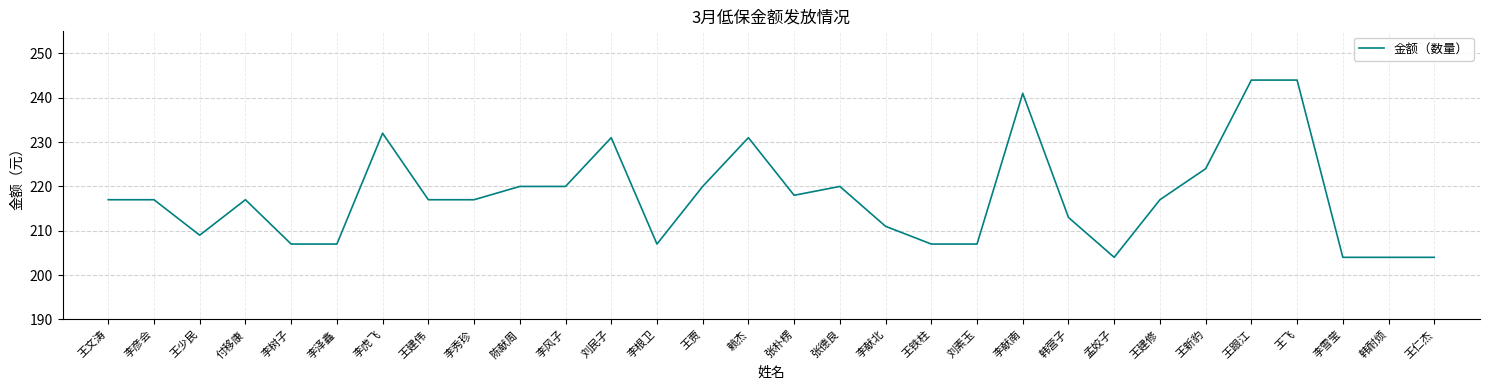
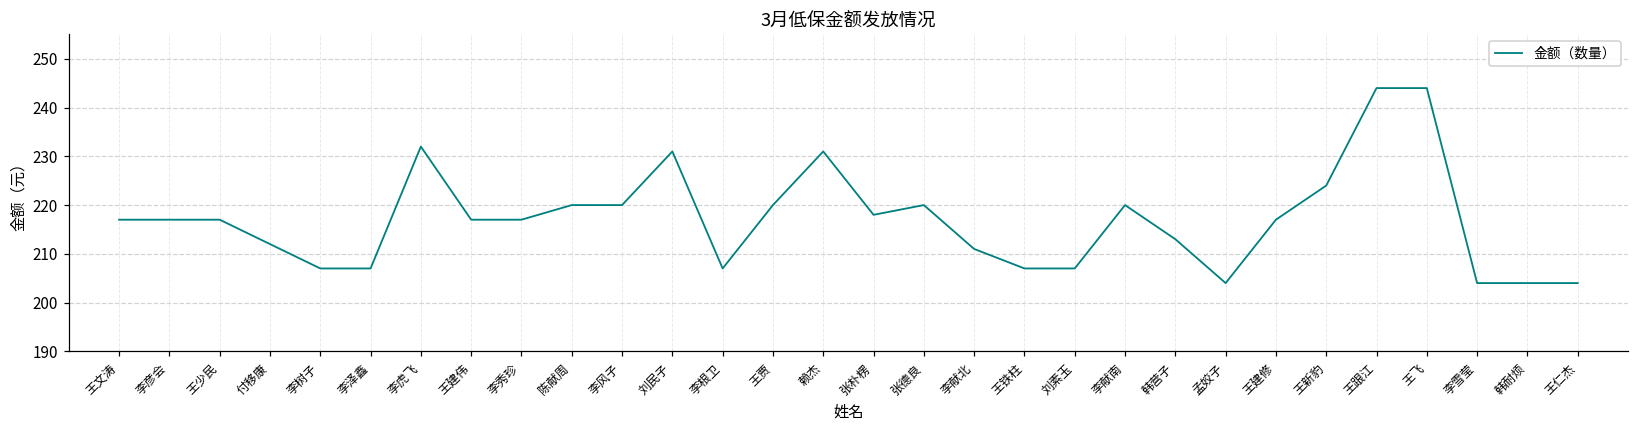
王少民: 209 -> 217
付移康: 217 -> 212
李献南: 241 -> 220
